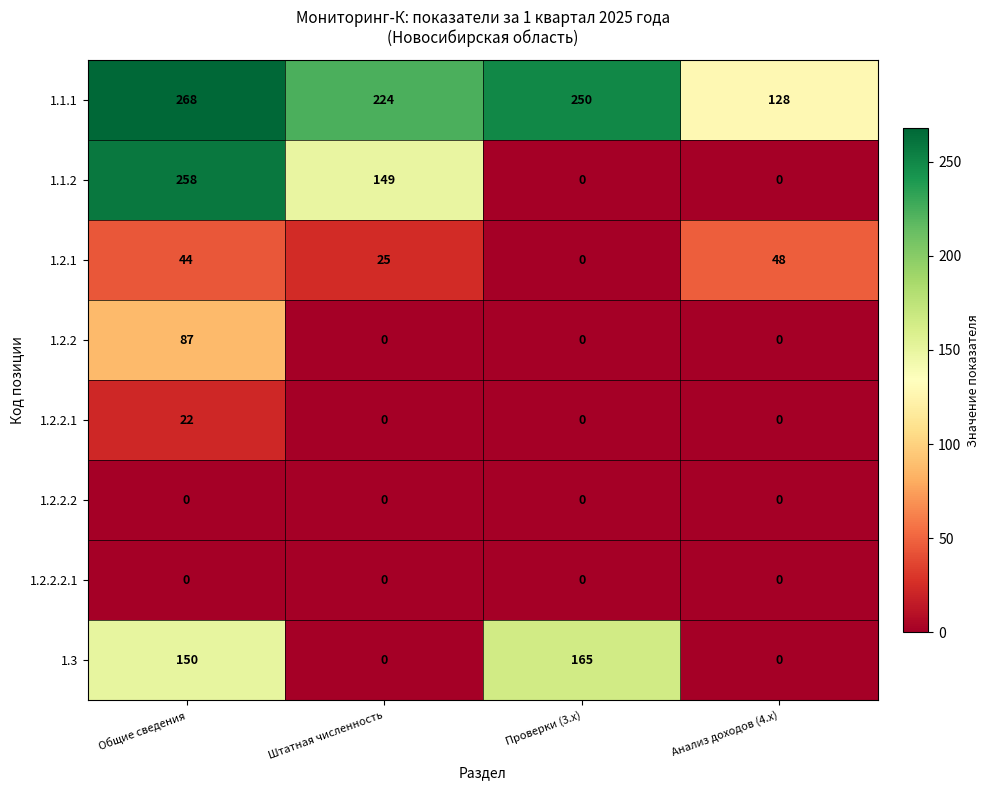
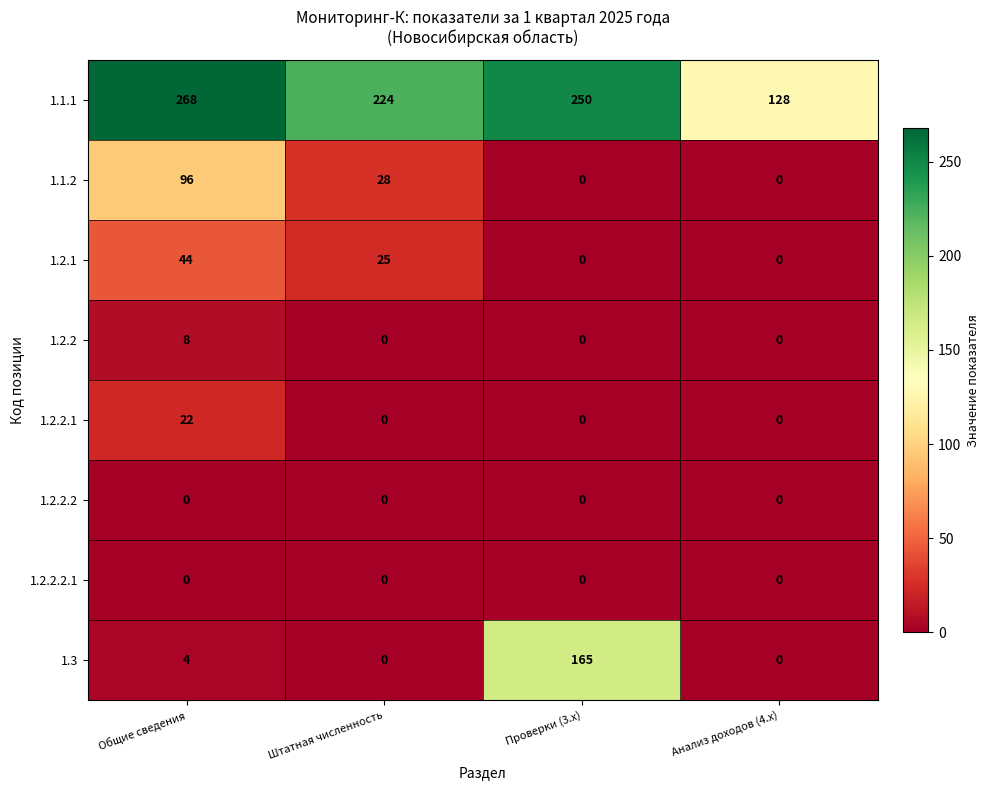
1.1.2, Общие сведения: 258 -> 96
1.1.2, Штатная численность: 149 -> 28
1.2.1, Анализ доходов (4.x): 48 -> 0
1.2.2, Общие сведения: 87 -> 8
1.3, Общие сведения: 150 -> 4
